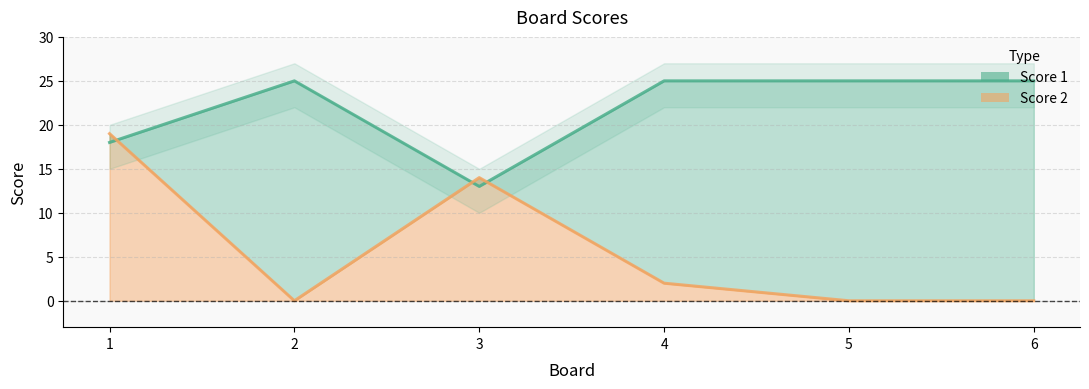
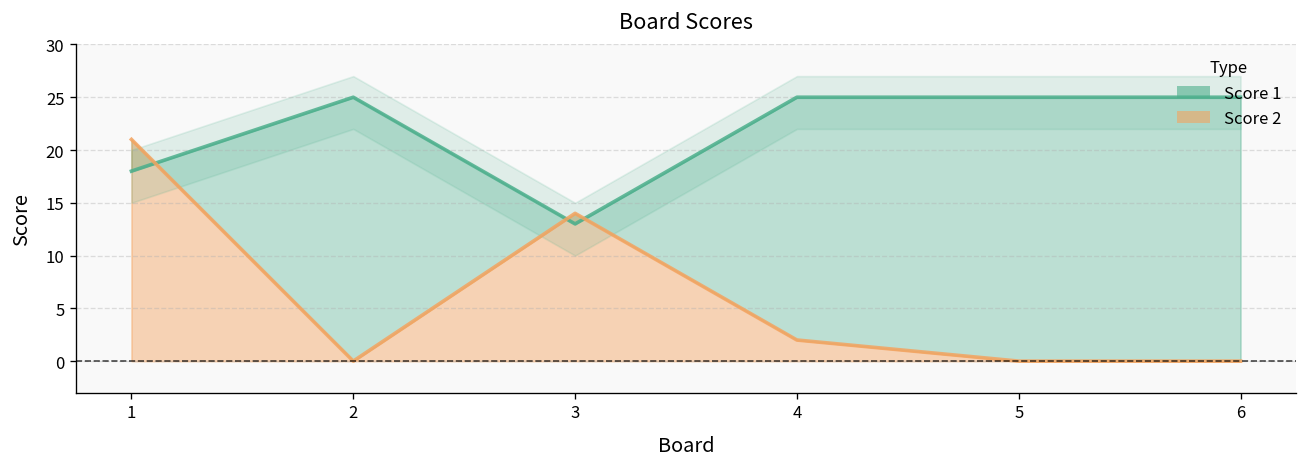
Score 2, 1: 19 -> 21
